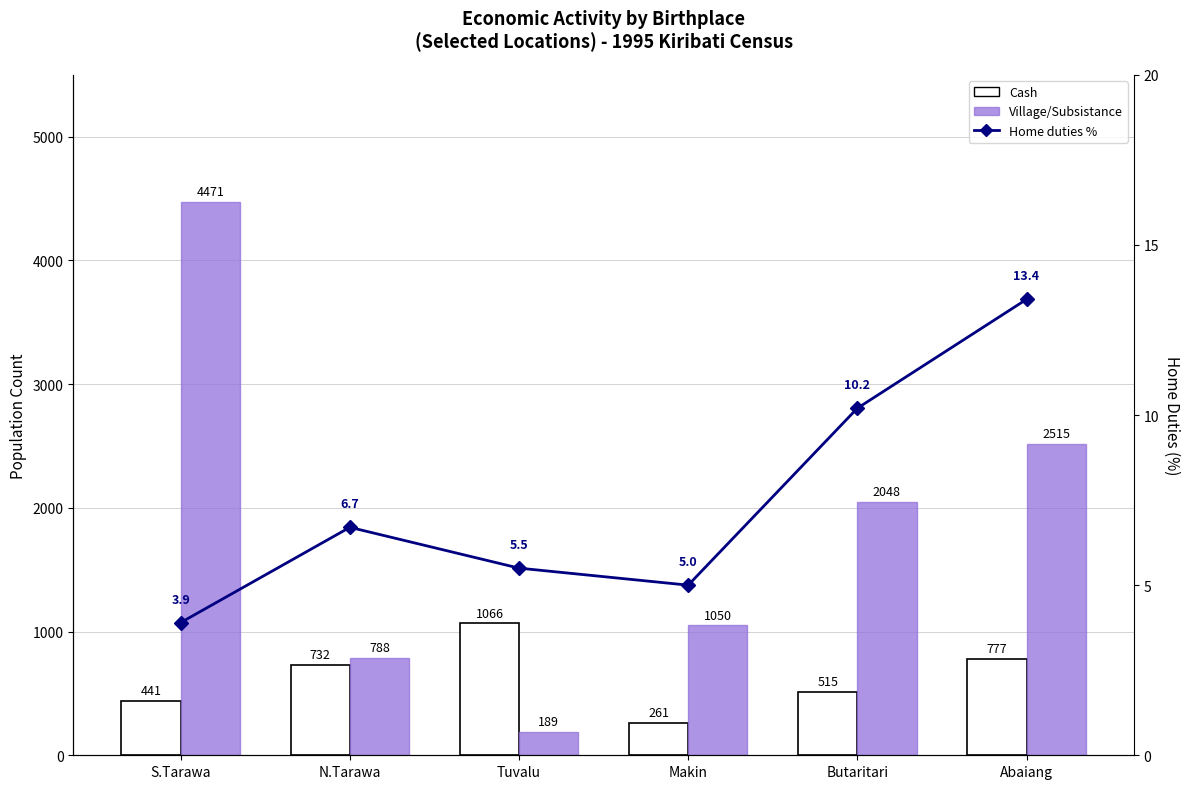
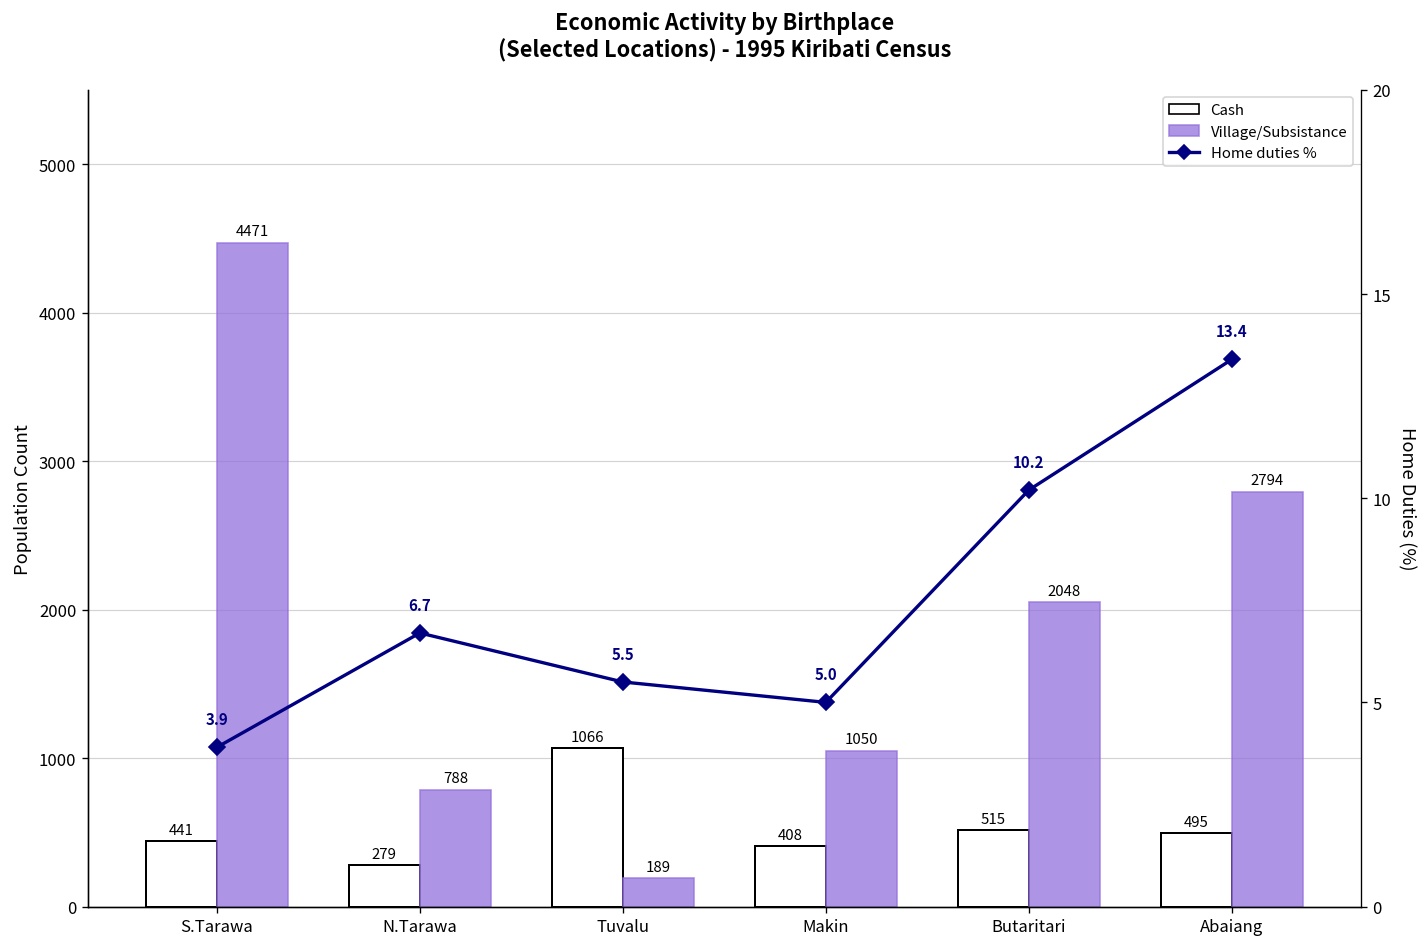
Cash, N.Tarawa: 732 -> 279
Cash, Makin: 261 -> 408
Cash, Abaiang: 777 -> 495
Village/Subsistance, Abaiang: 2515 -> 2794
